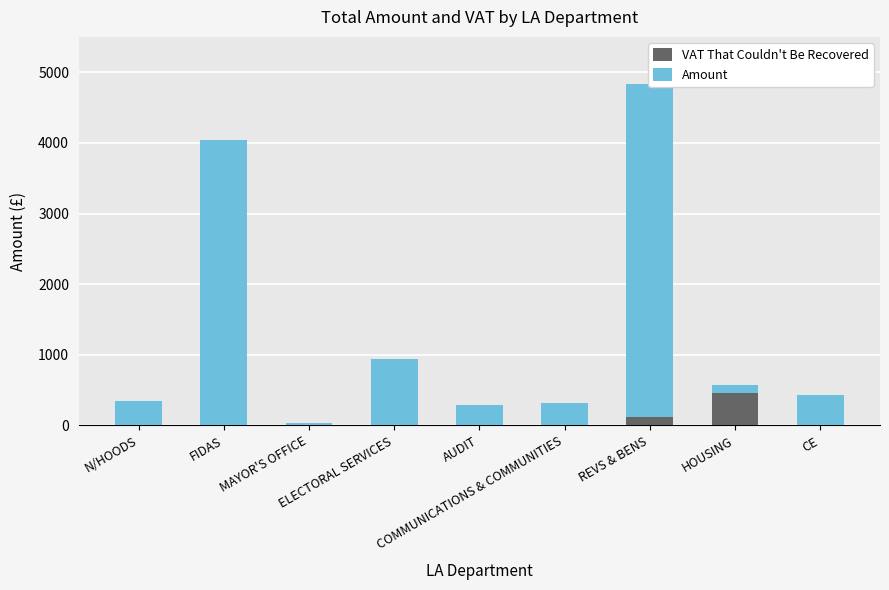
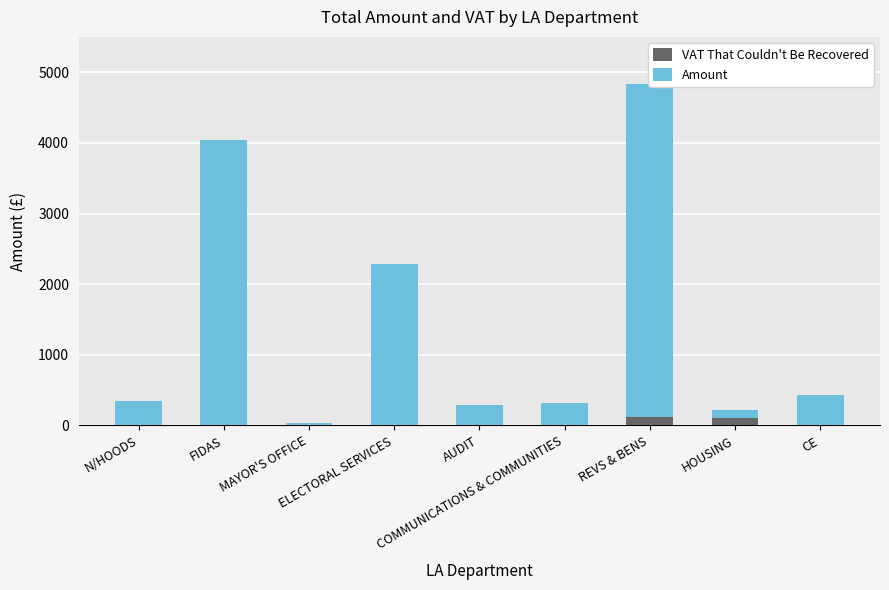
Amount, ELECTORAL SERVICES: 900 -> 2300
VAT That Couldn't Be Recovered, HOUSING: 500 -> 100
